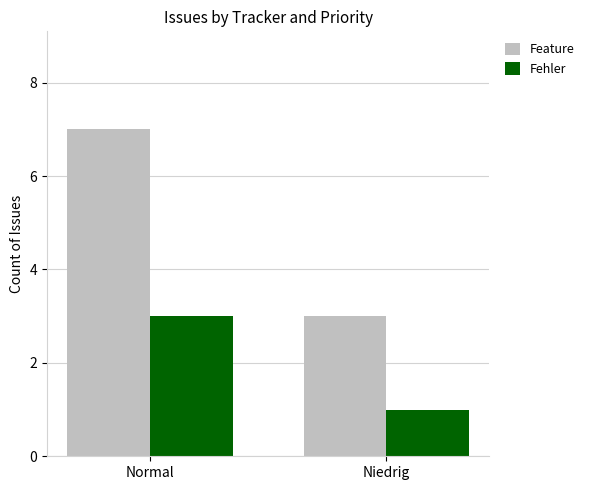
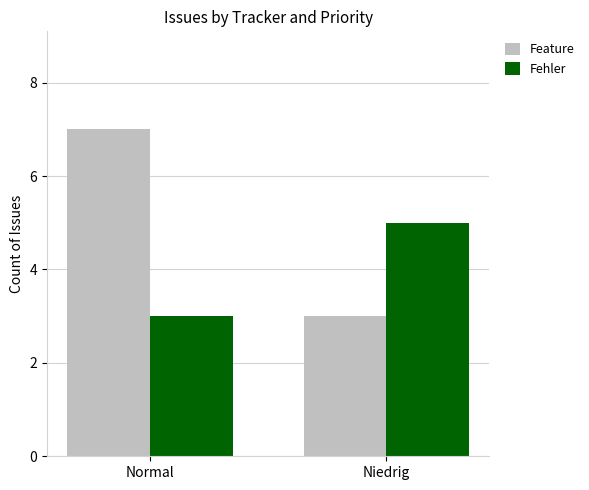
Fehler, Niedrig: 1 -> 5
